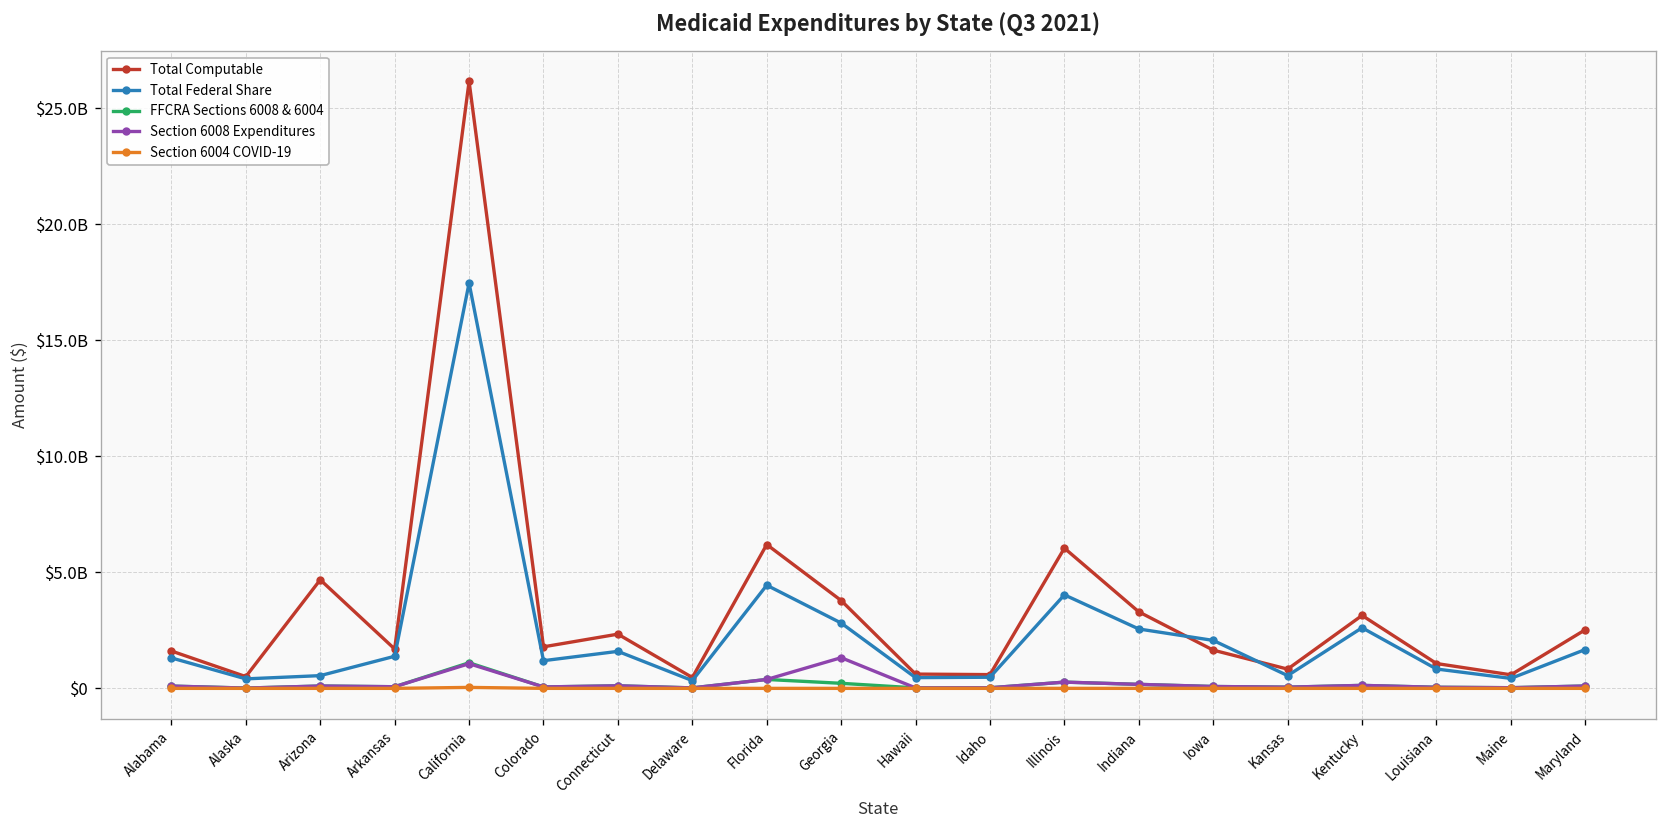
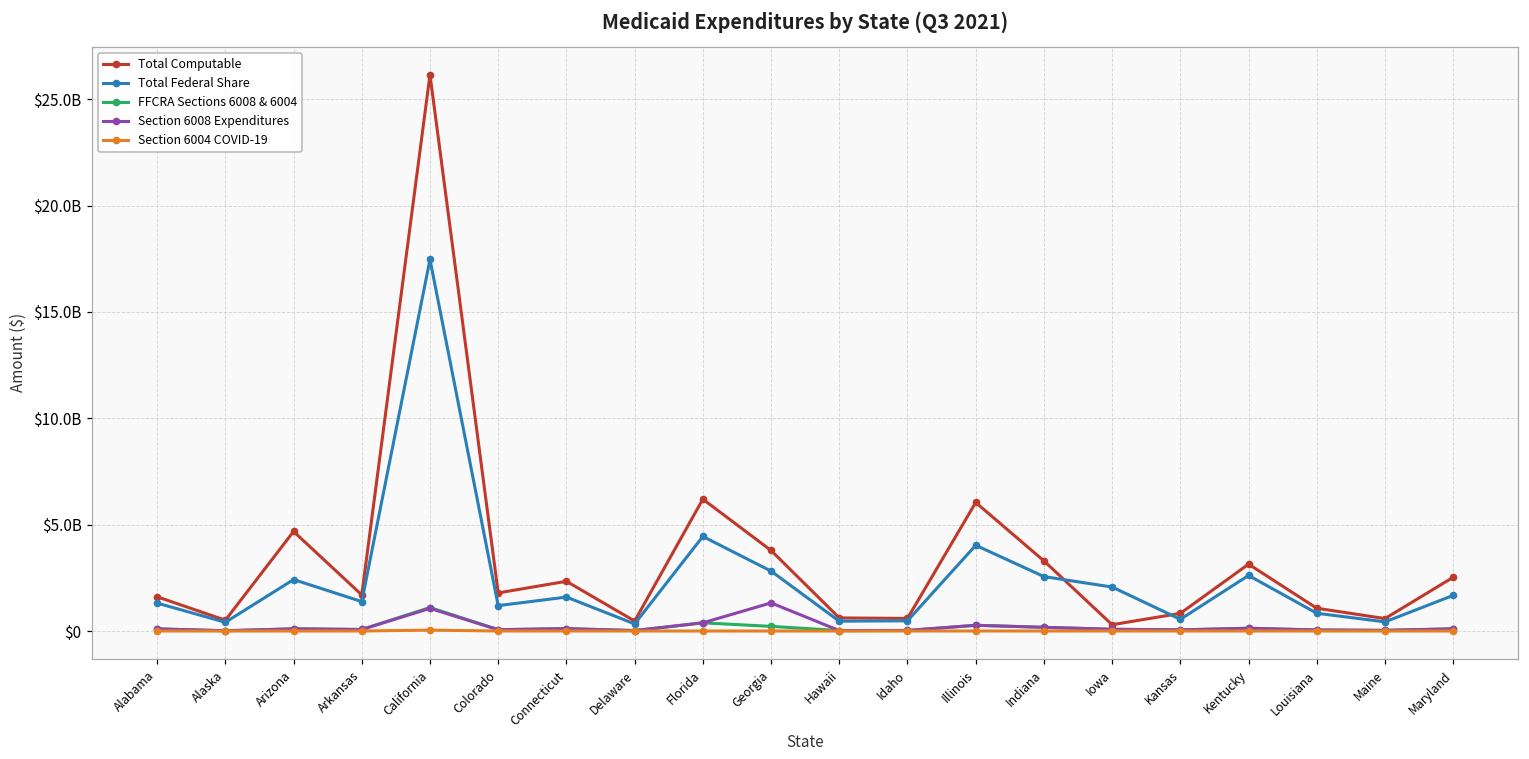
Total Federal Share, Arizona: $500000000 -> $2400000000
Total Computable, Iowa: $1600000000 -> $300000000
